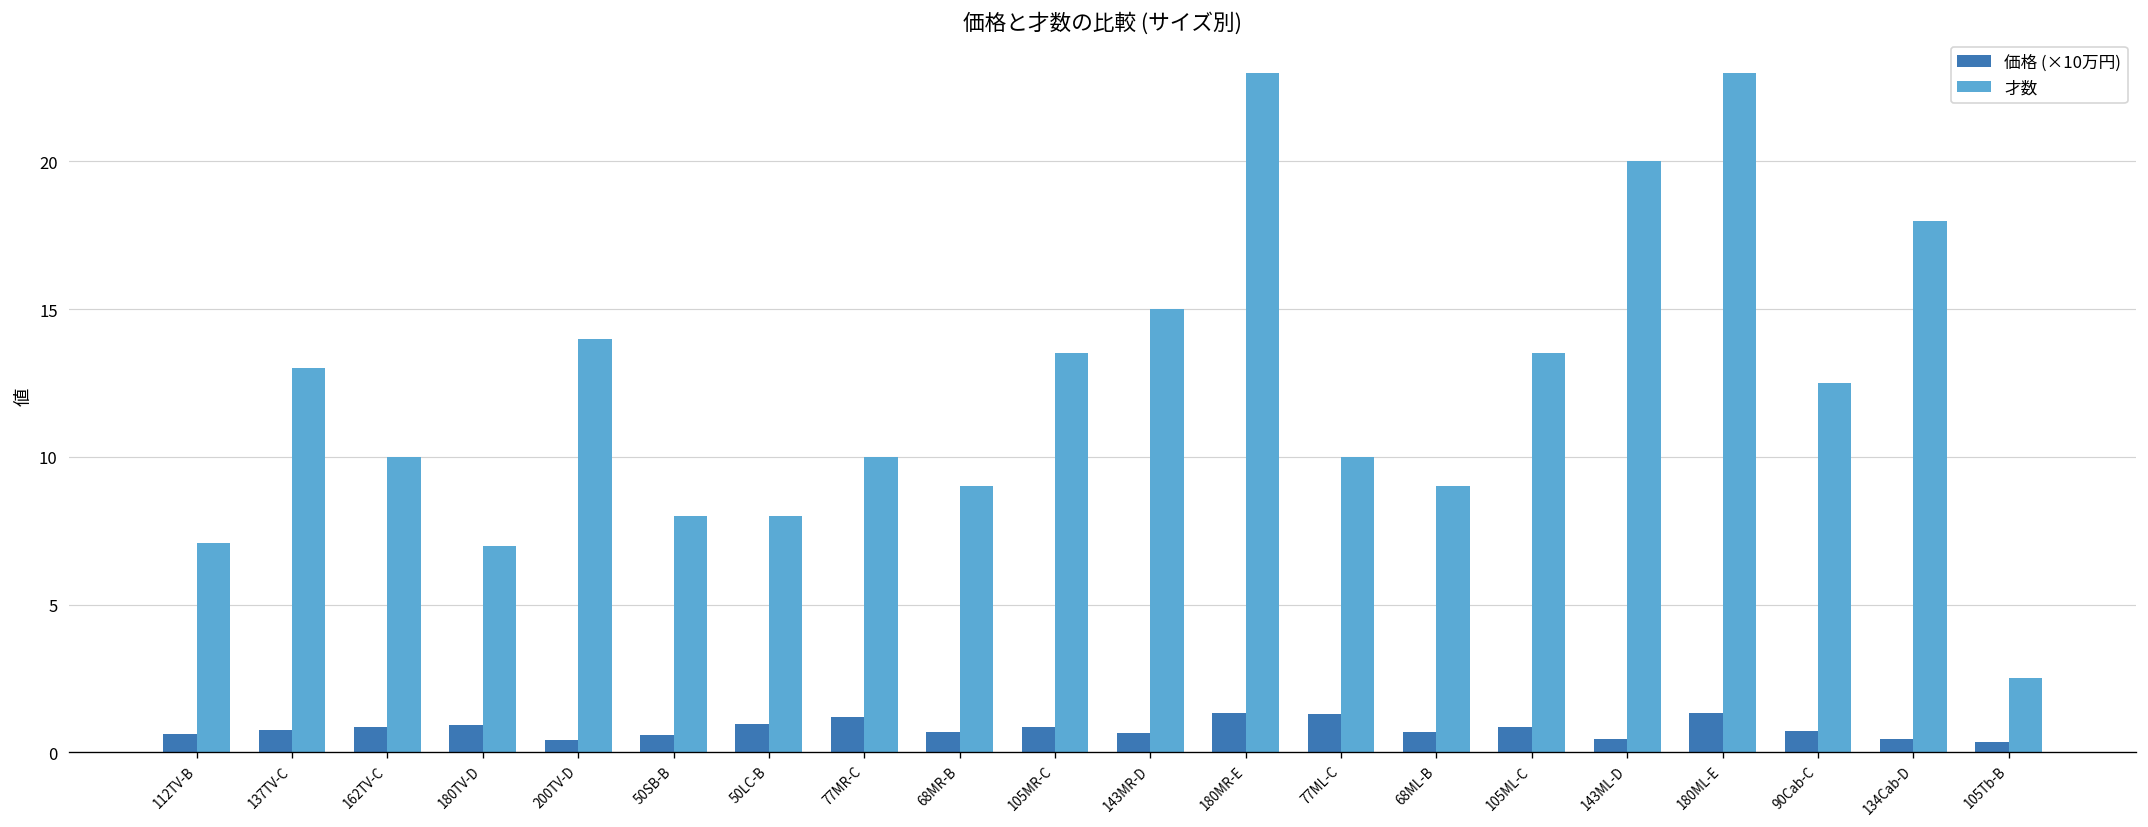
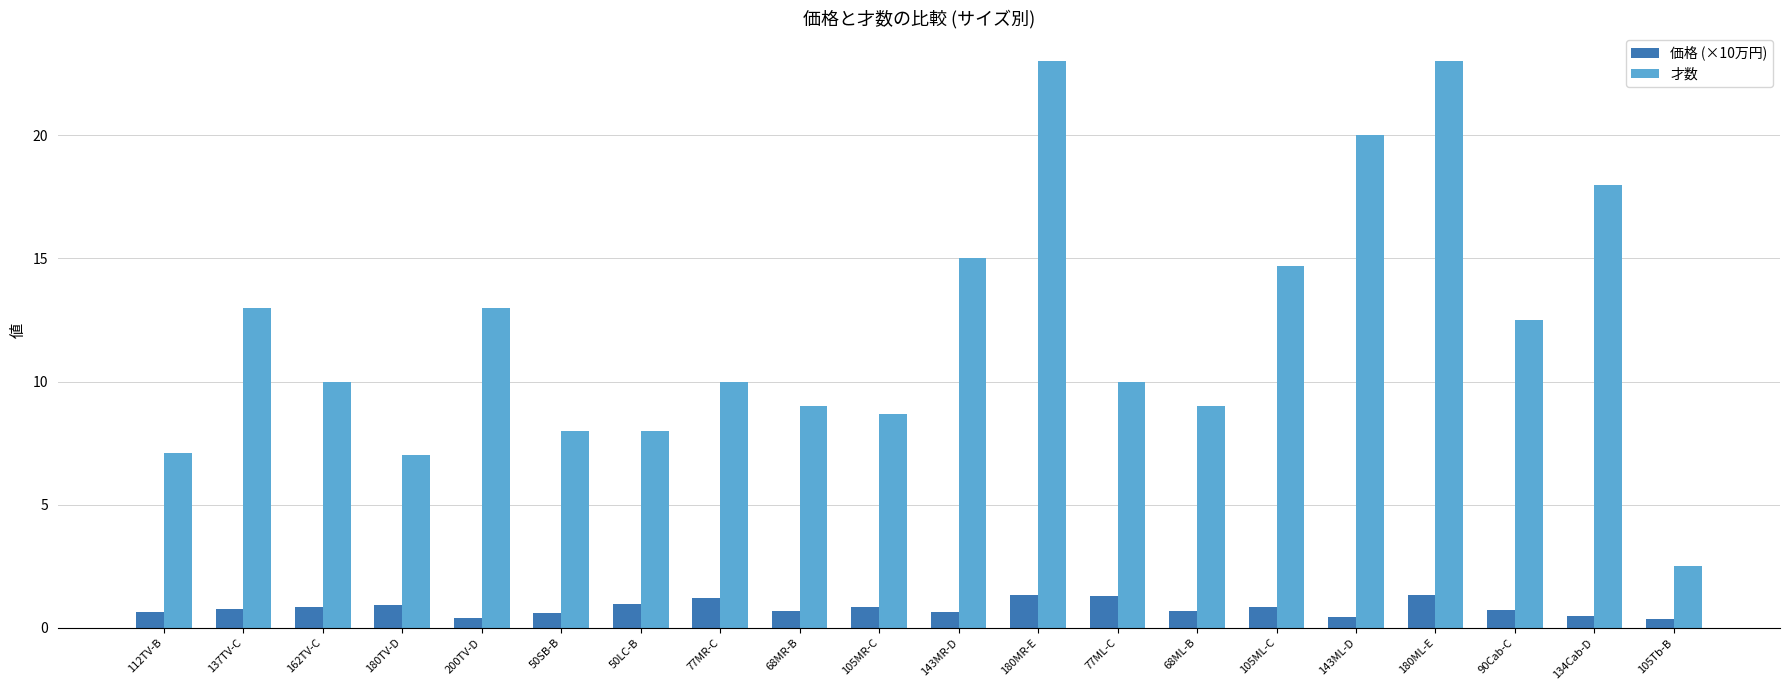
才数, 200TV-D: 14 -> 13
才数, 105MR-C: 13.5 -> 8.7
才数, 105ML-C: 13.5 -> 14.7
